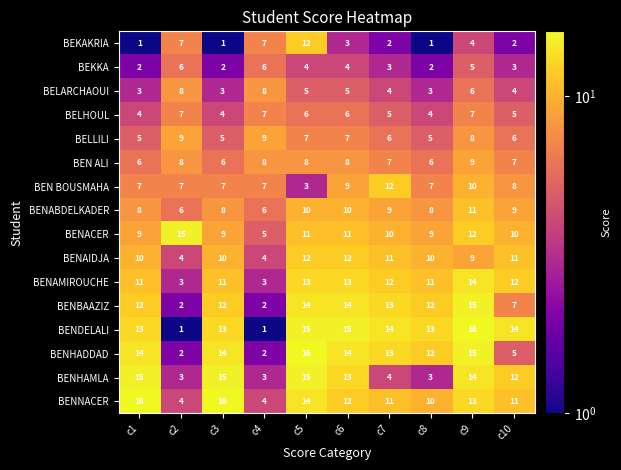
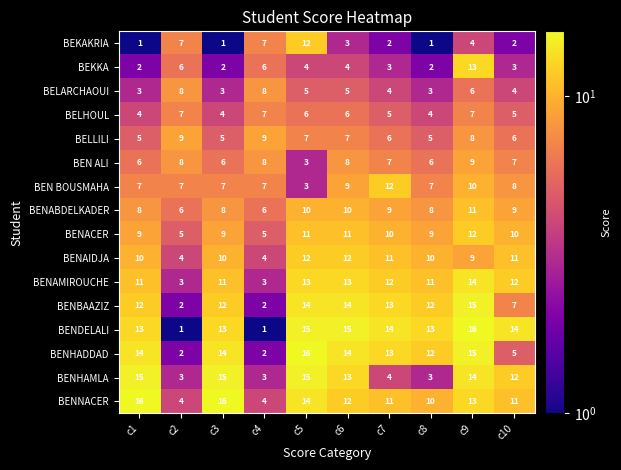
BEKKA, c9: 5 -> 13
BEN ALI, c5: 8 -> 3
BENACER, c2: 15 -> 5
